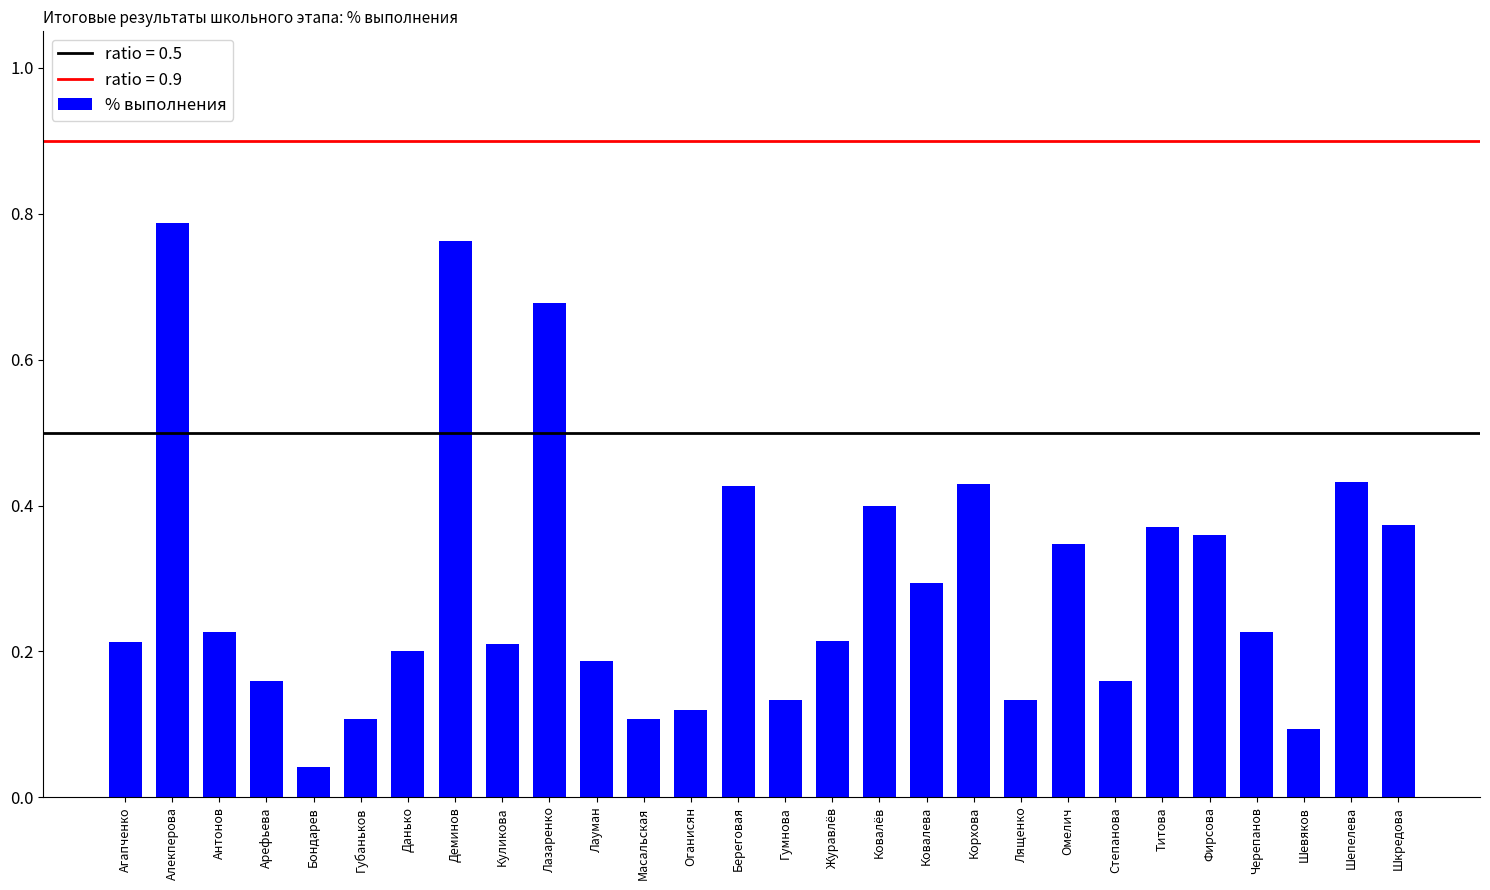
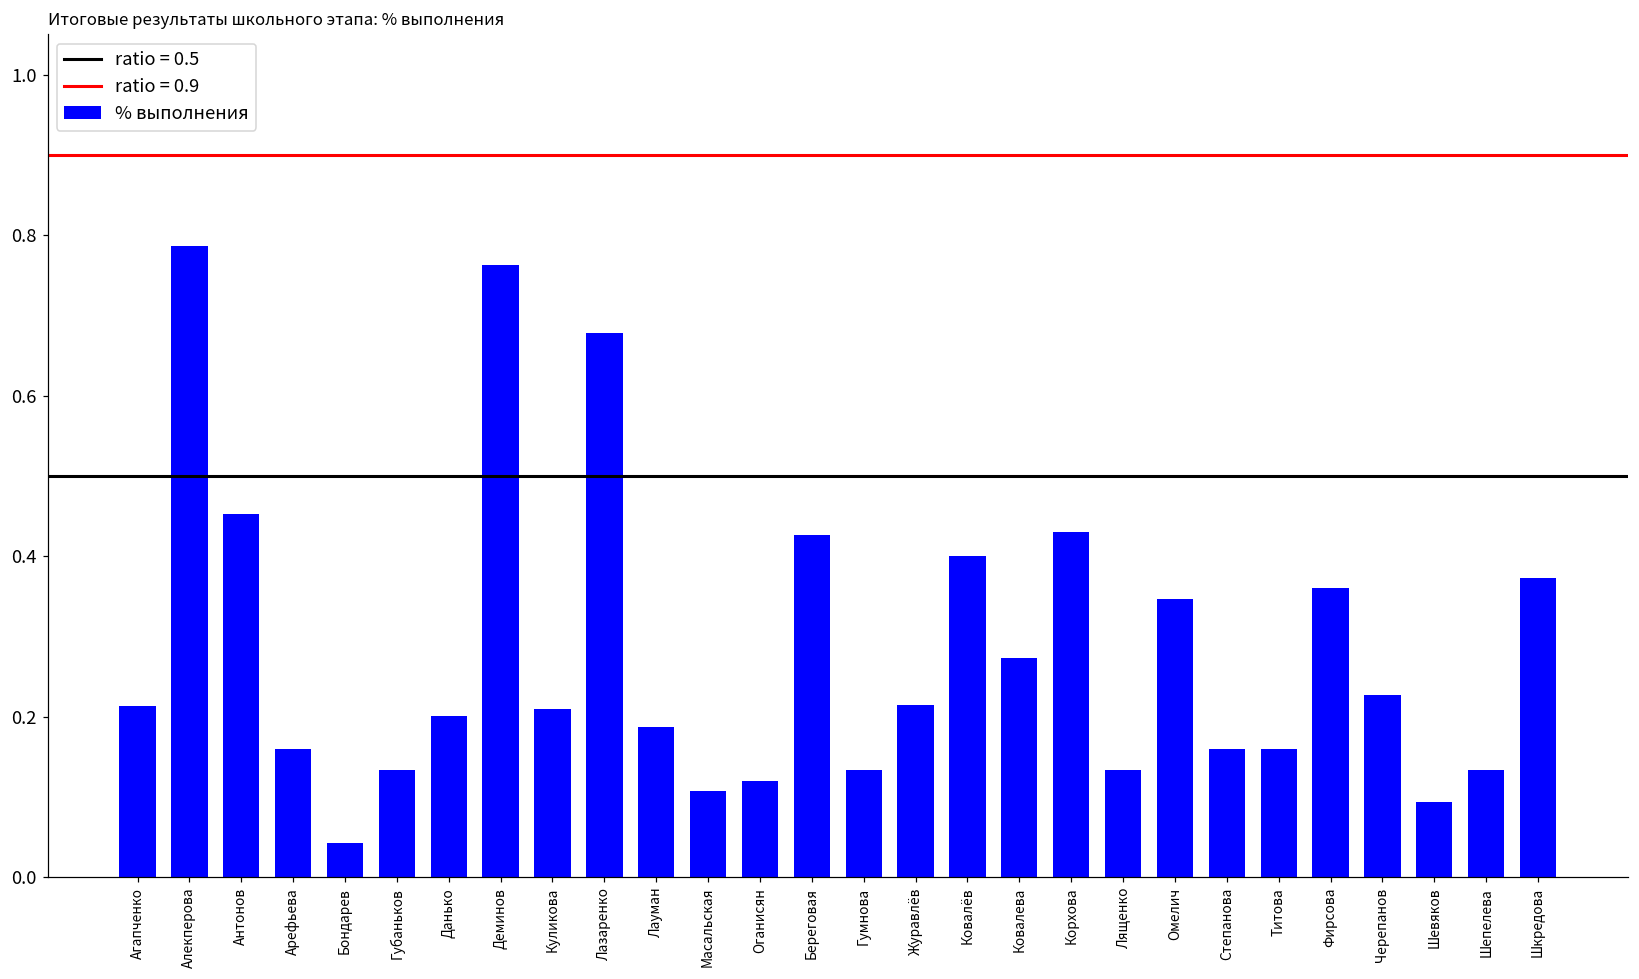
Антонов: 0.23 -> 0.45
Губаньков: 0.11 -> 0.13
Ковалева: 0.29 -> 0.27
Титова: 0.37 -> 0.16
Шепелева: 0.43 -> 0.13
